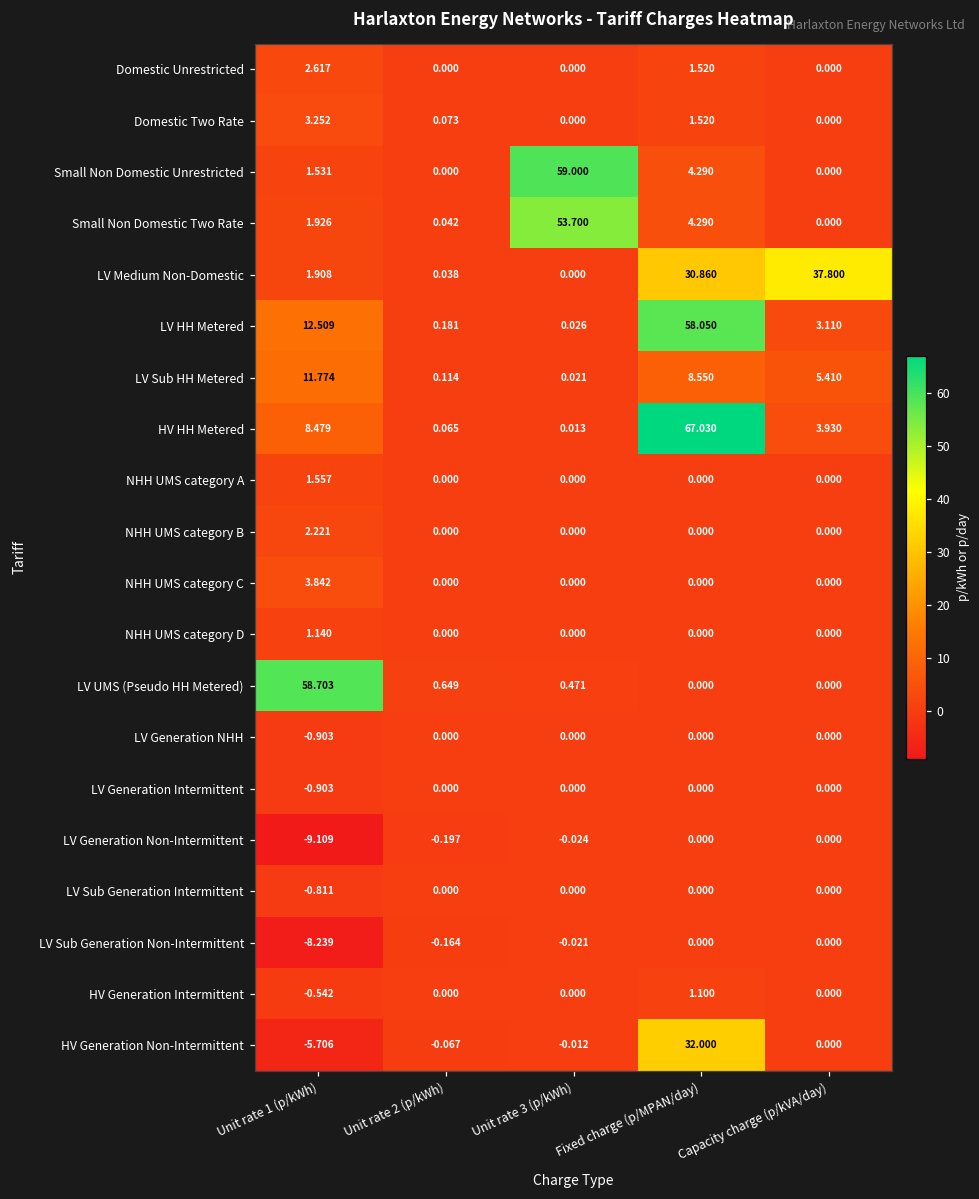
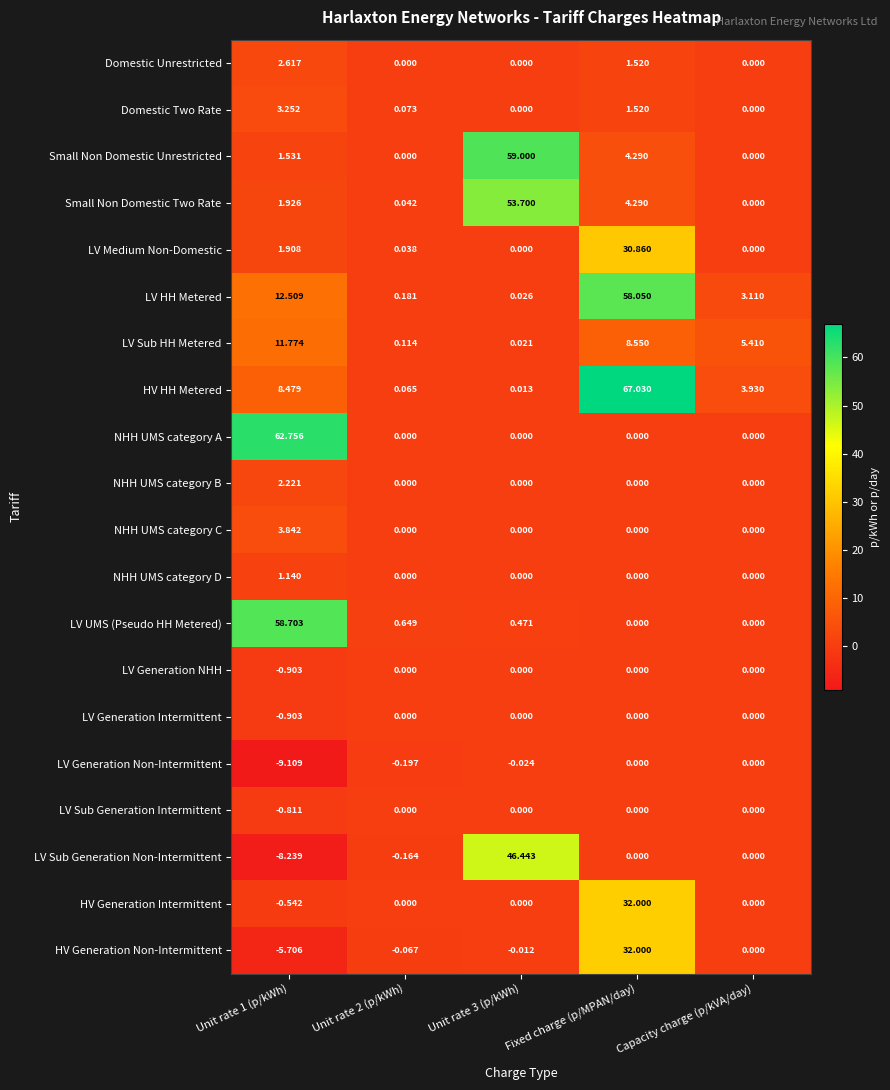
LV Medium Non-Domestic, Capacity charge (p/kVA/day): 37.800 -> 0.000
NHH UMS category A, Unit rate 1 (p/kWh): 1.557 -> 62.756
LV Sub Generation Non-Intermittent, Unit rate 3 (p/kWh): -0.021 -> 46.443
HV Generation Intermittent, Fixed charge (p/MPAN/day): 1.100 -> 32.000
